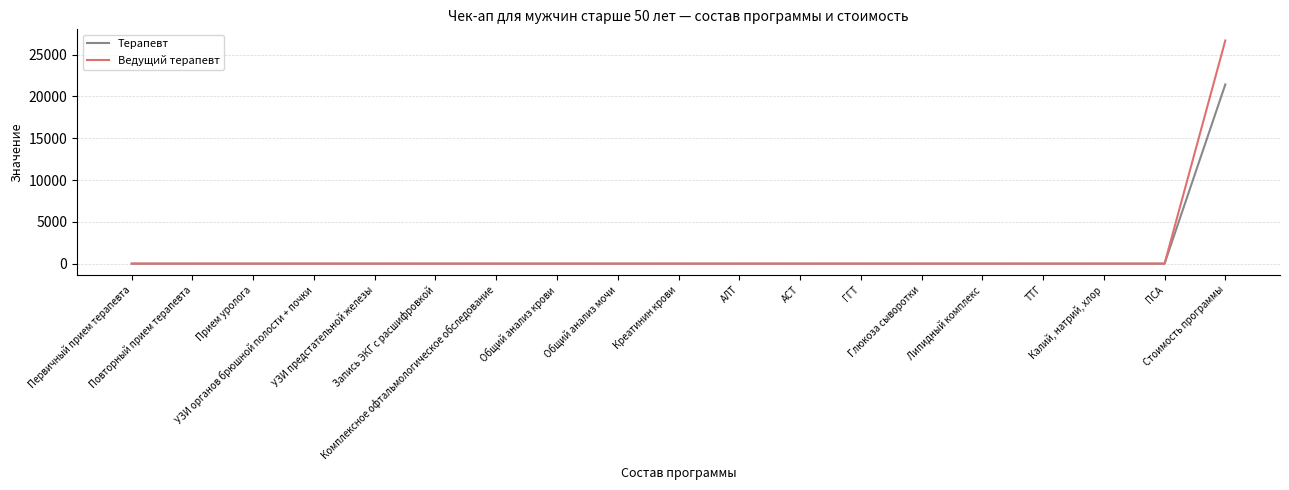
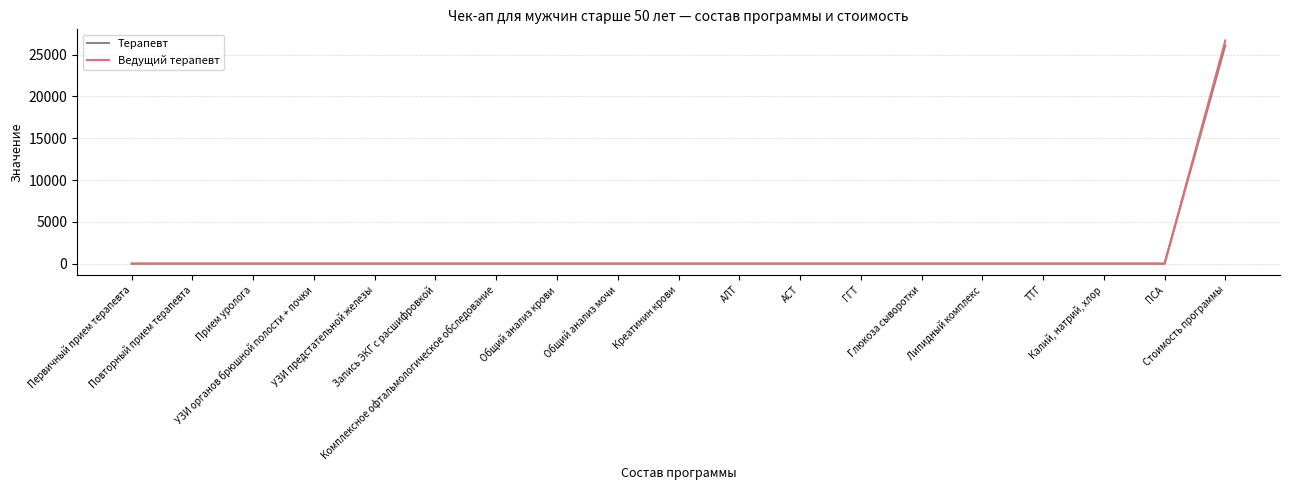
Терапевт, Стоимость программы: 21000 -> 26000
